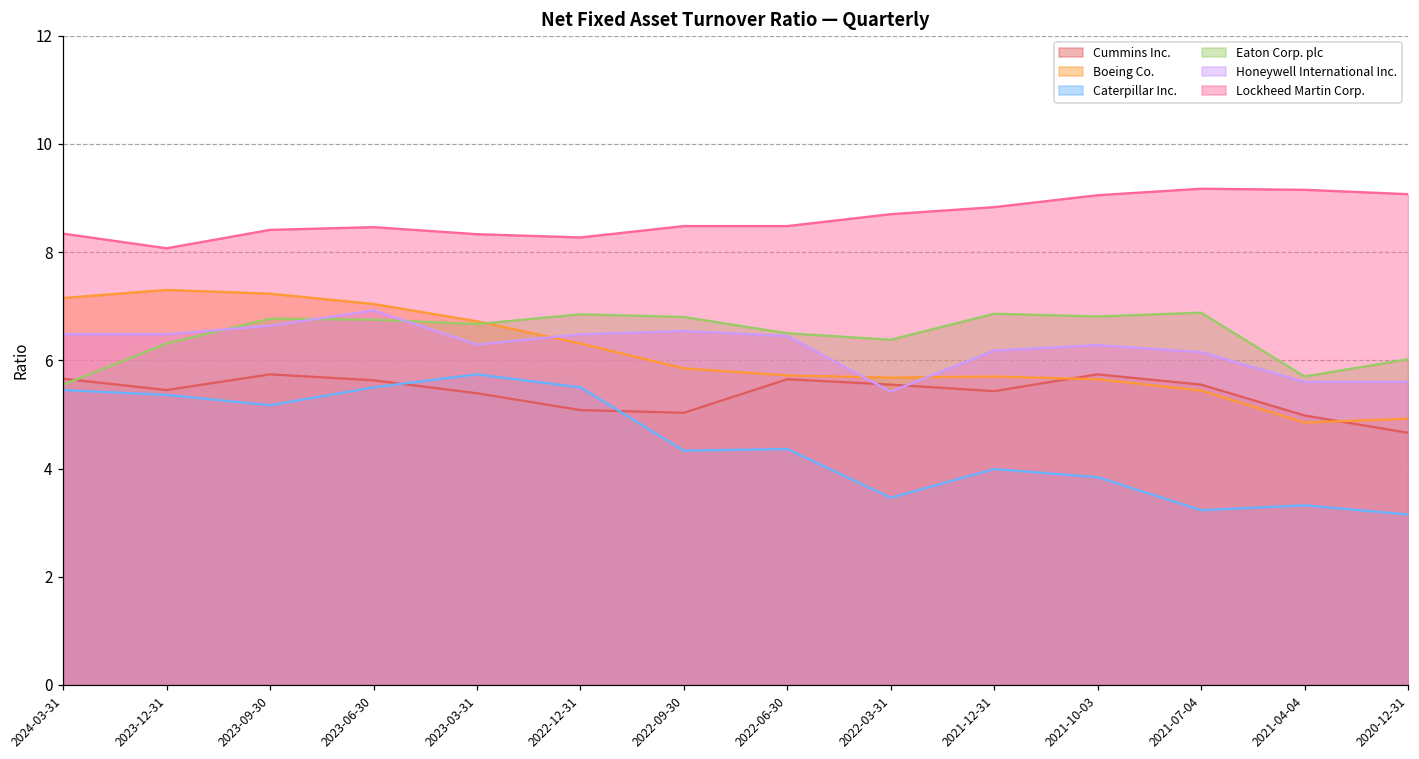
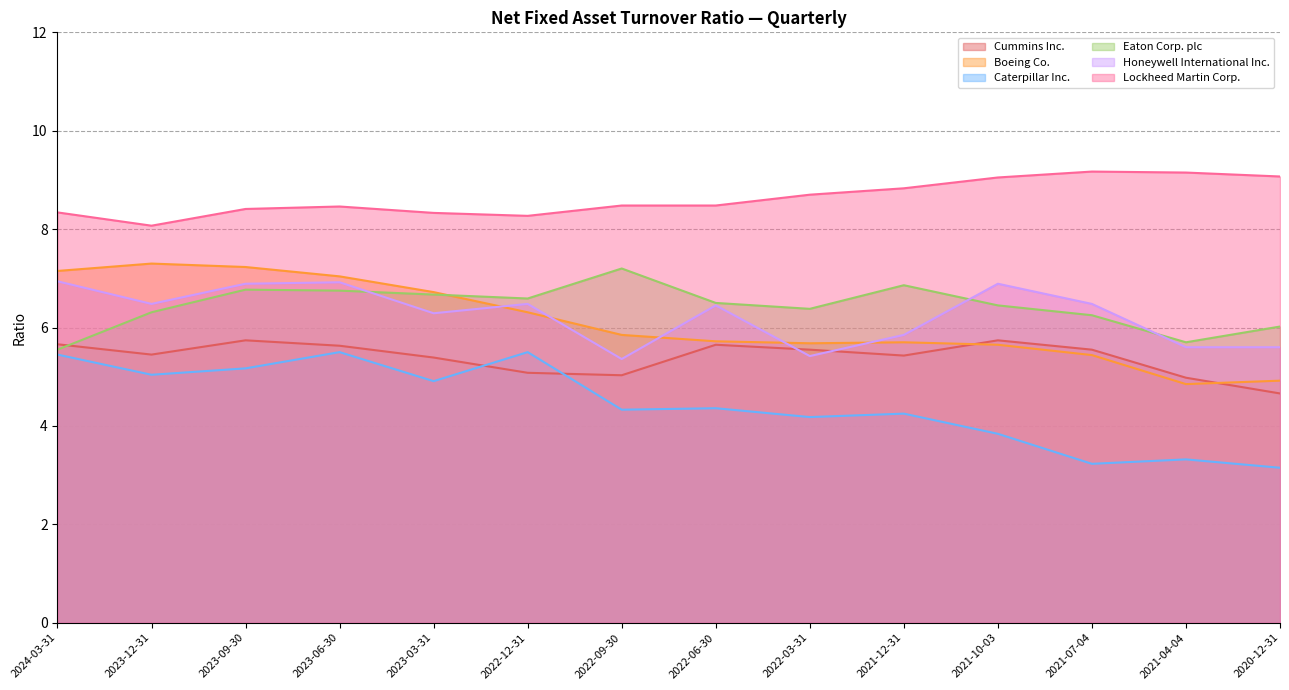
Honeywell International Inc., 2024-03-31: 6.5 -> 6.9
Caterpillar Inc., 2023-12-31: 5.4 -> 5.0
Honeywell International Inc., 2023-09-30: 6.6 -> 6.9
Caterpillar Inc., 2023-03-31: 5.7 -> 4.9
Eaton Corp. plc, 2022-12-31: 6.9 -> 6.6
Eaton Corp. plc, 2022-09-30: 6.8 -> 7.2
Honeywell International Inc., 2022-09-30: 6.5 -> 5.4
Caterpillar Inc., 2022-03-31: 3.5 -> 4.2
Caterpillar Inc., 2021-12-31: 4.0 -> 4.3
Honeywell International Inc., 2021-12-31: 6.2 -> 5.9
Eaton Corp. plc, 2021-10-03: 6.8 -> 6.5
Honeywell International Inc., 2021-10-03: 6.3 -> 6.9
Eaton Corp. plc, 2021-07-04: 6.9 -> 6.3
Honeywell International Inc., 2021-07-04: 6.2 -> 6.5
